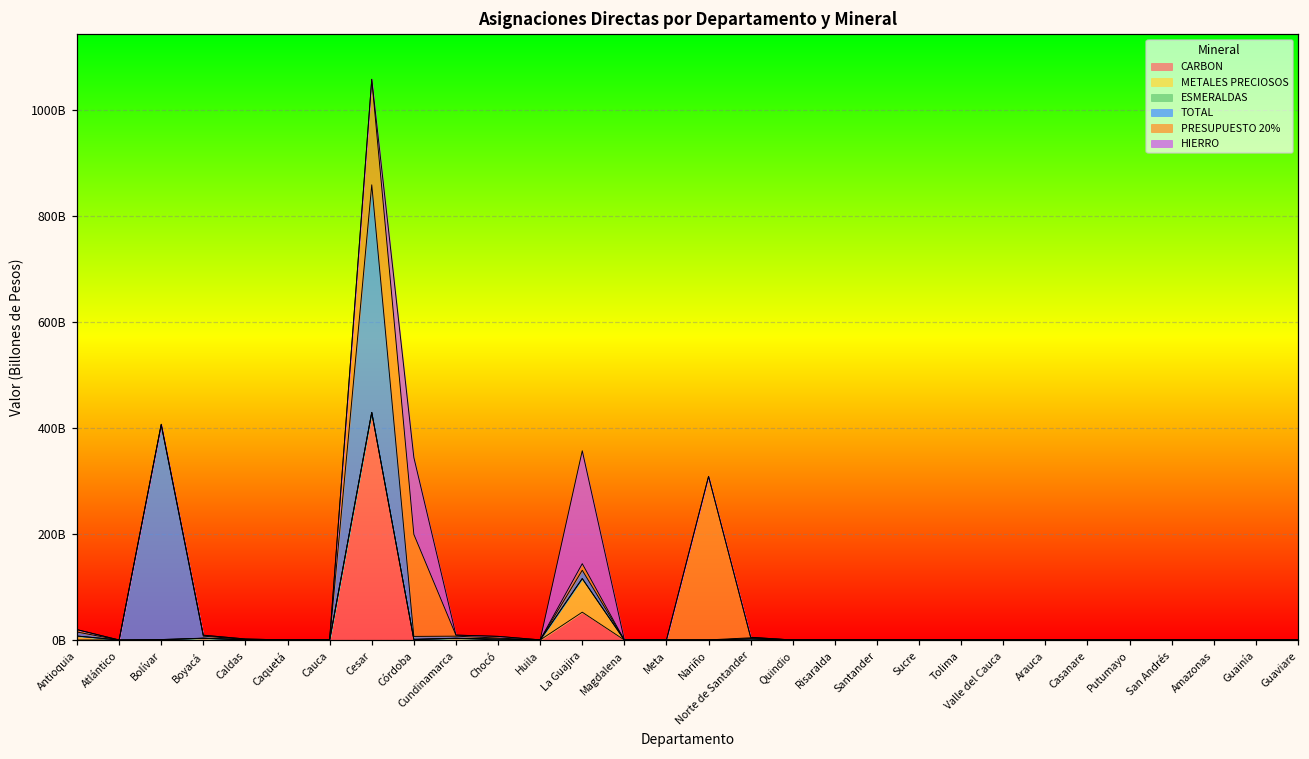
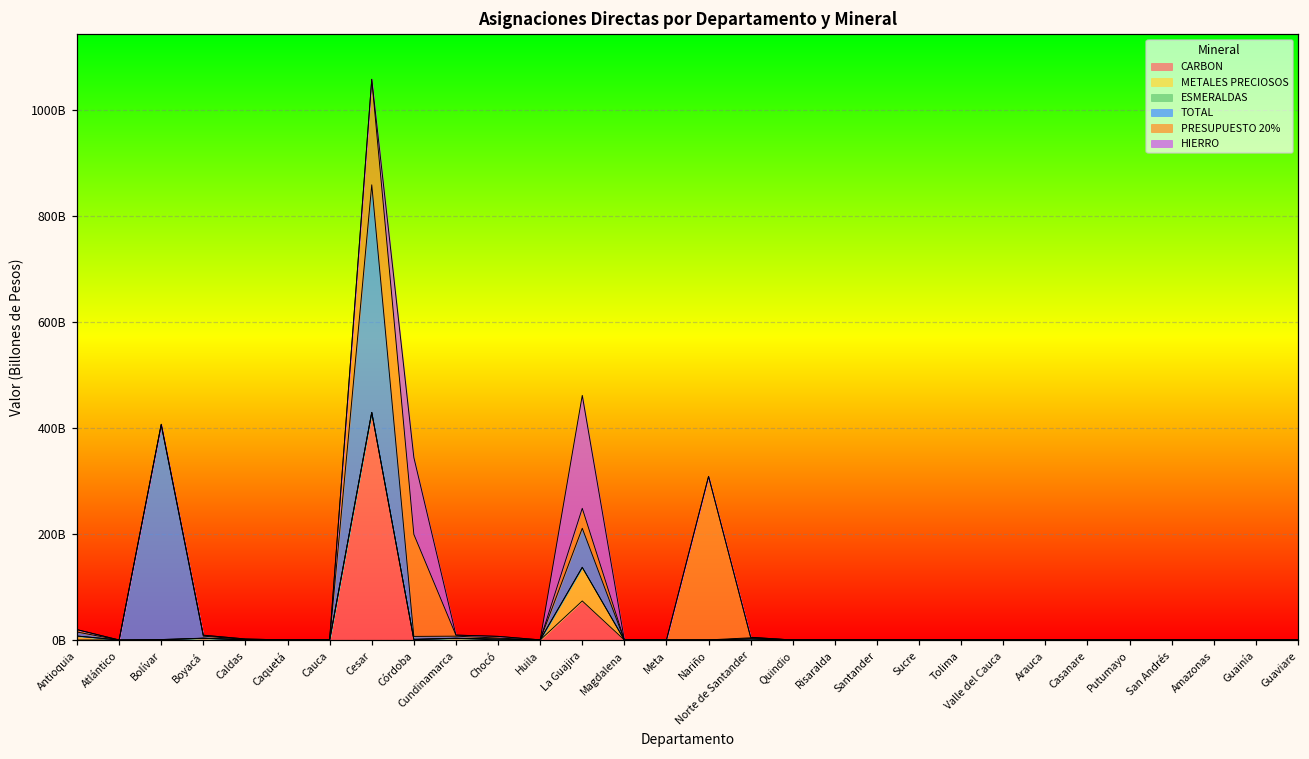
CARBON, La Guajira: 50000000000 -> 70000000000
TOTAL, La Guajira: 20000000000 -> 70000000000
PRESUPUESTO 20%, La Guajira: 10000000000 -> 40000000000
